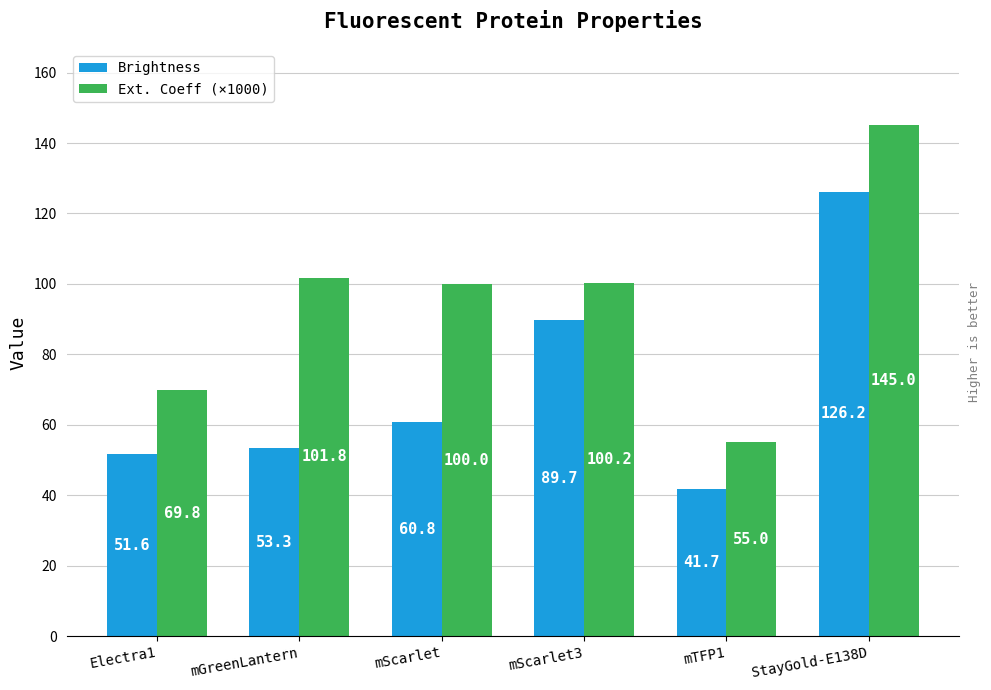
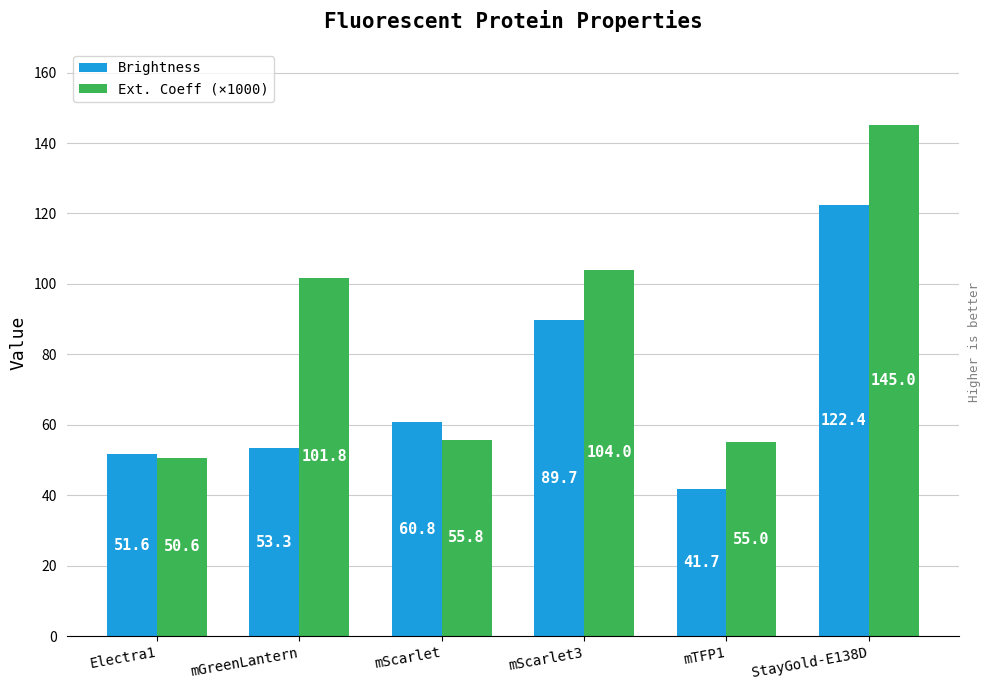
Ext. Coeff (×1000), Electra1: 69.8 -> 50.6
Ext. Coeff (×1000), mScarlet: 100.0 -> 55.8
Ext. Coeff (×1000), mScarlet3: 100.2 -> 104.0
Brightness, StayGold-E138D: 126.2 -> 122.4
